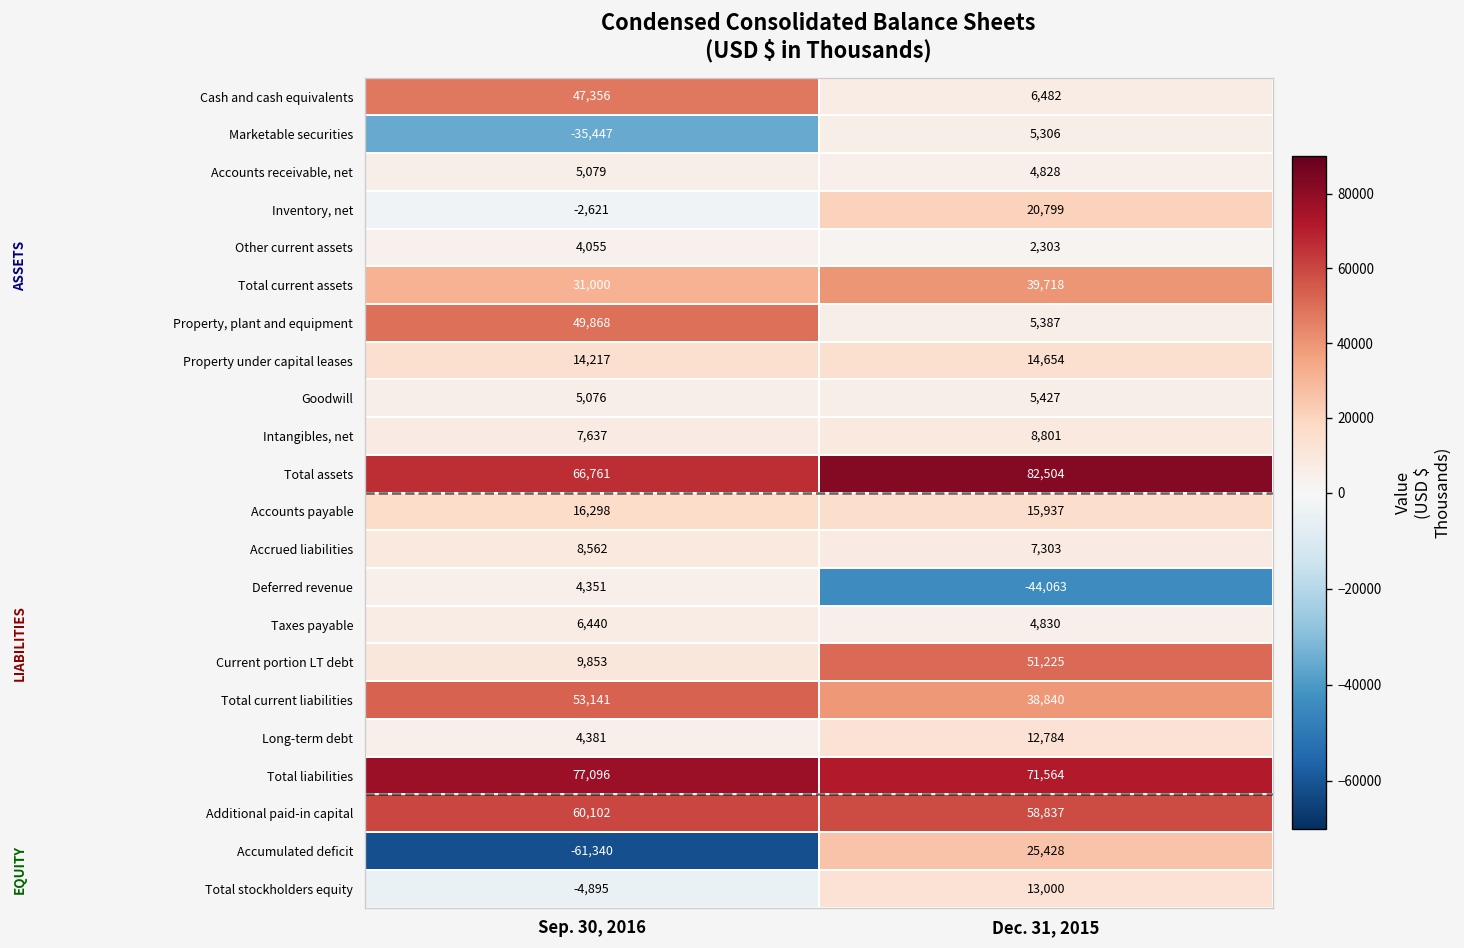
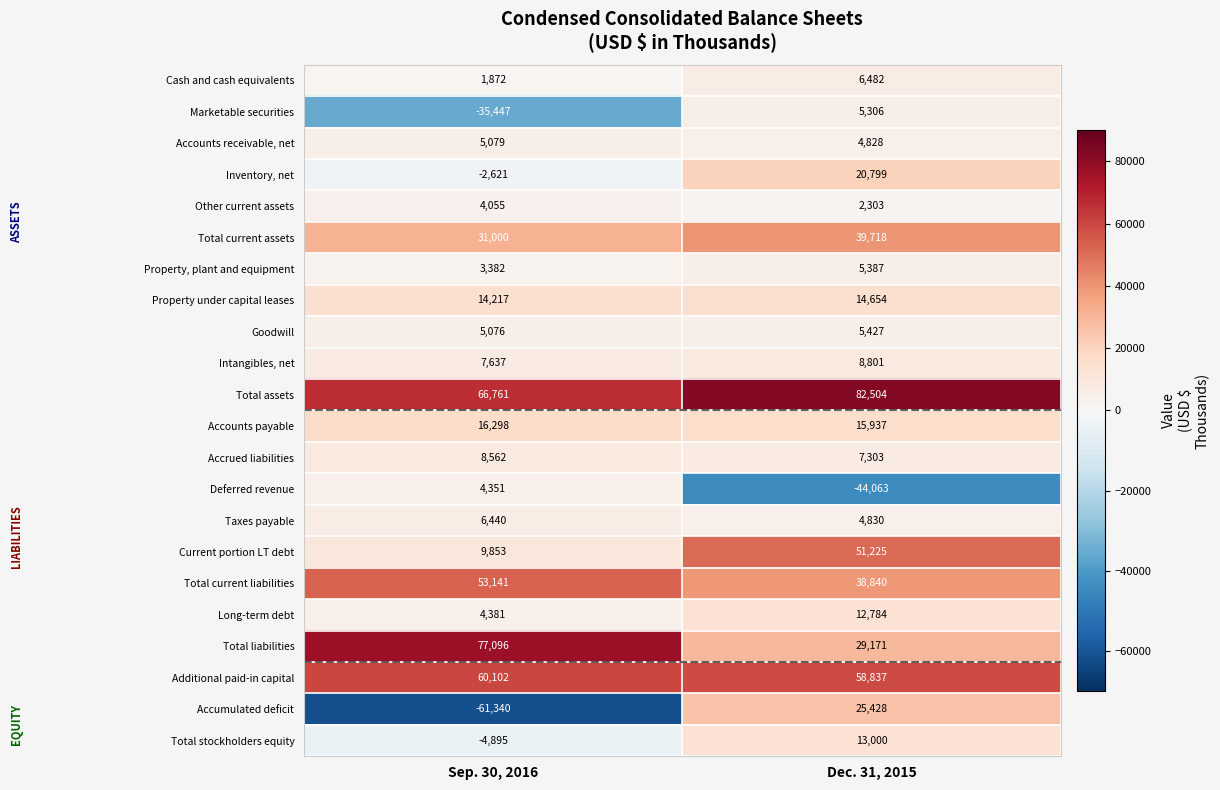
Cash and cash equivalents, Sep. 30, 2016: 47,356 -> 1,872
Property, plant and equipment, Sep. 30, 2016: 49,868 -> 3,382
Total liabilities, Dec. 31, 2015: 71,564 -> 29,171
